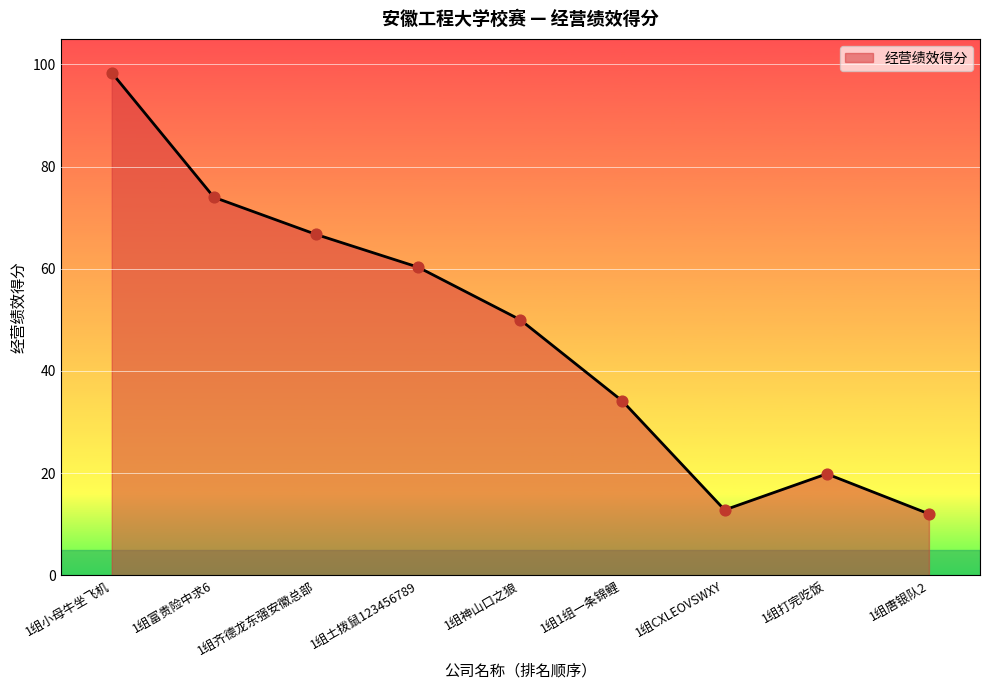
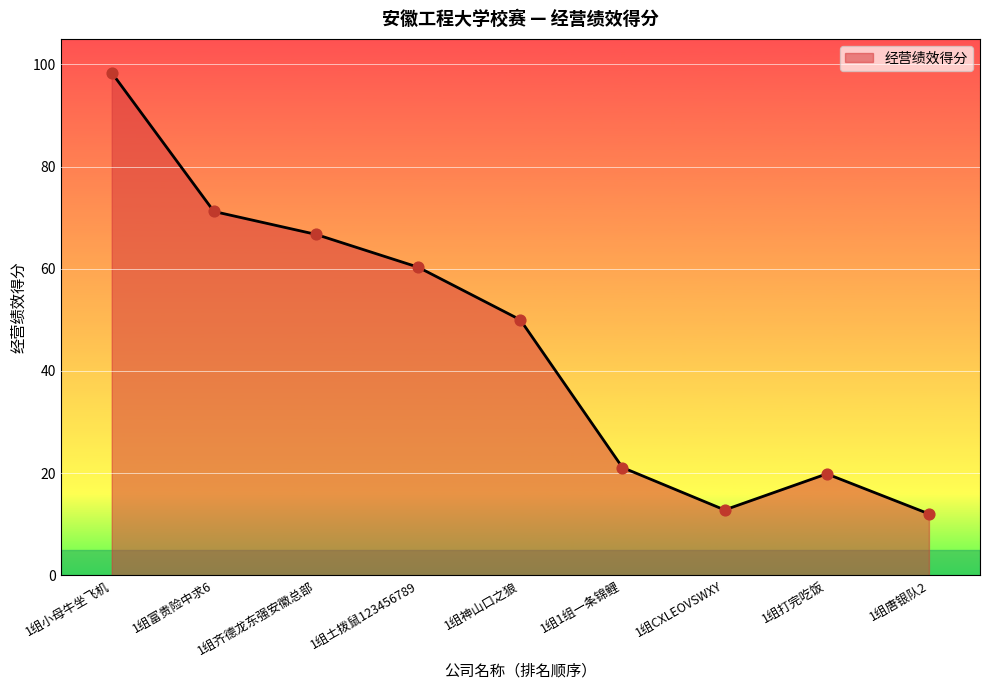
1组富贵险中求6: 74 -> 71
1组1组一条锦鲤: 34 -> 21
